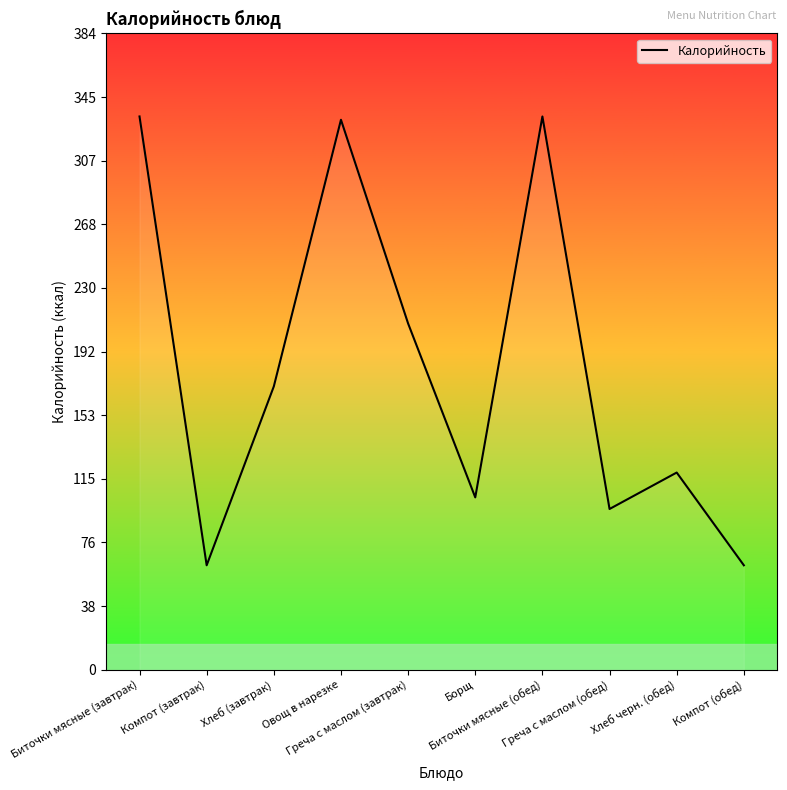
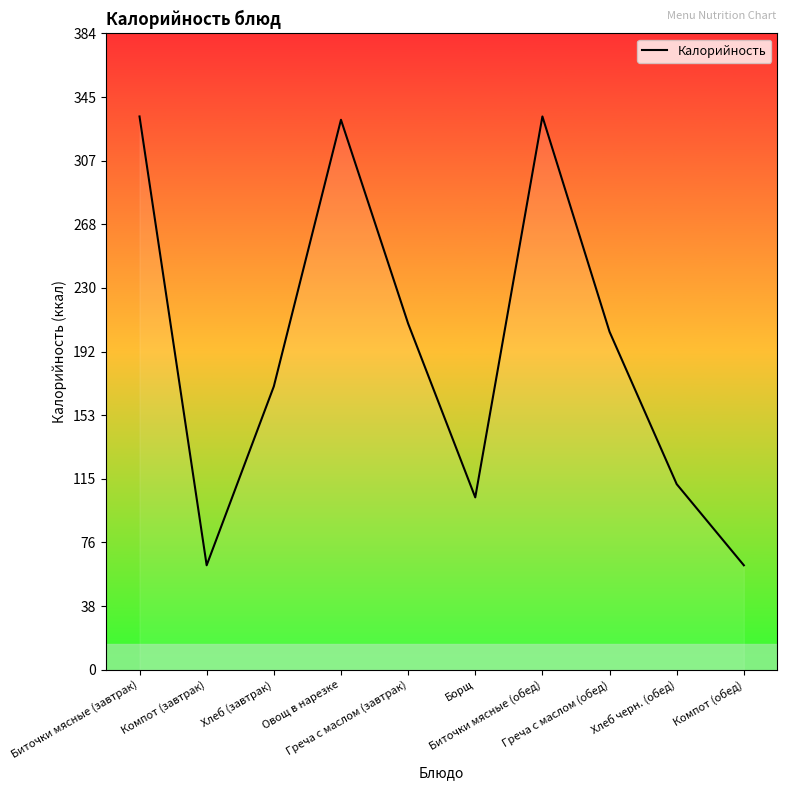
Греча с маслом (обед): 97 -> 204
Хлеб черн. (обед): 119 -> 112
